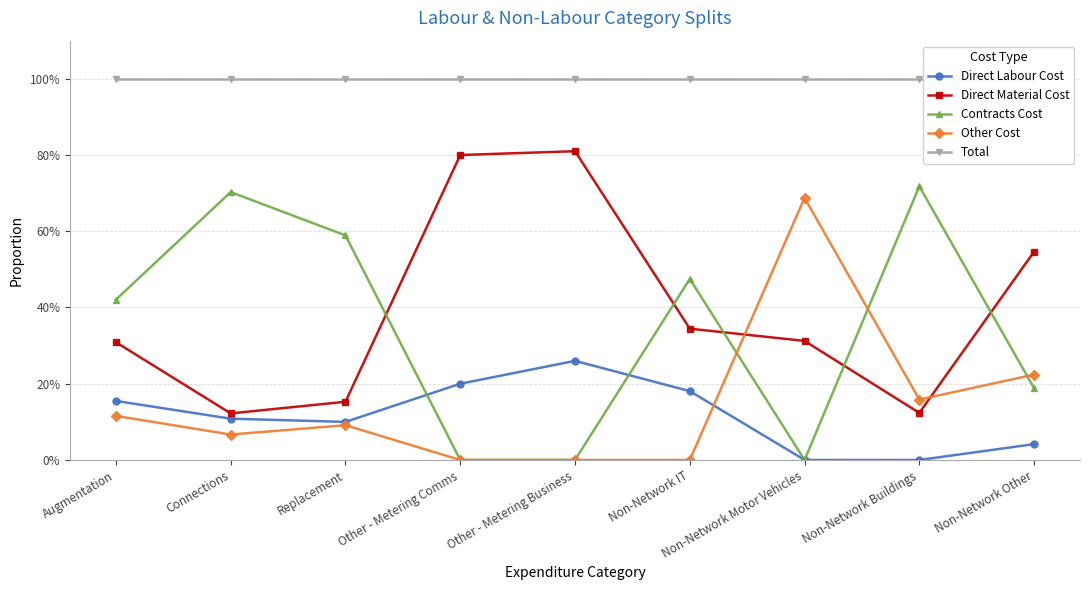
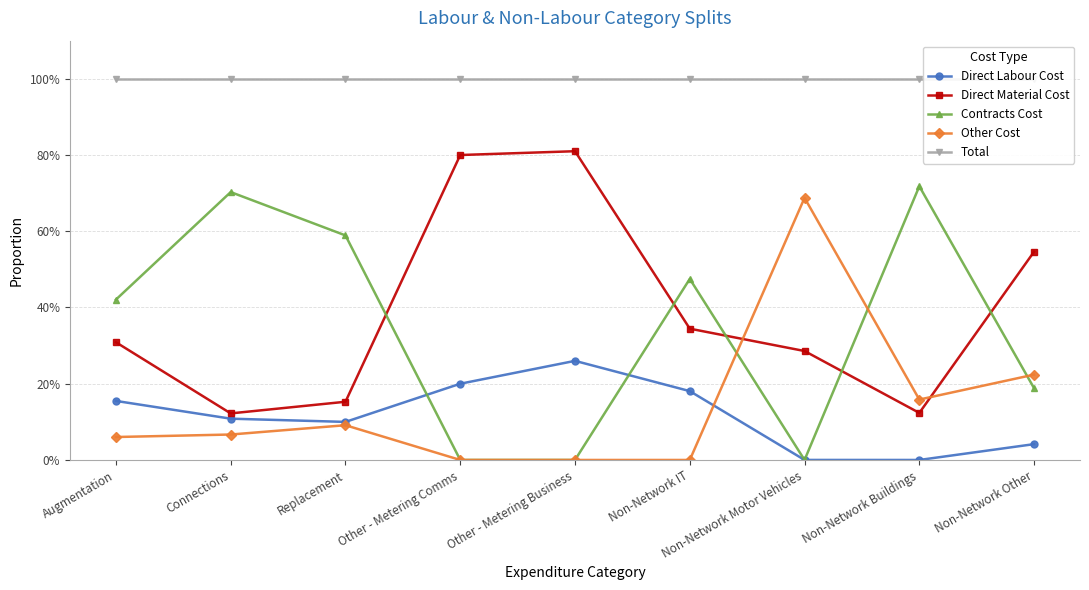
Other Cost, Augmentation: 12% -> 6%
Direct Material Cost, Non-Network Motor Vehicles: 31% -> 29%
